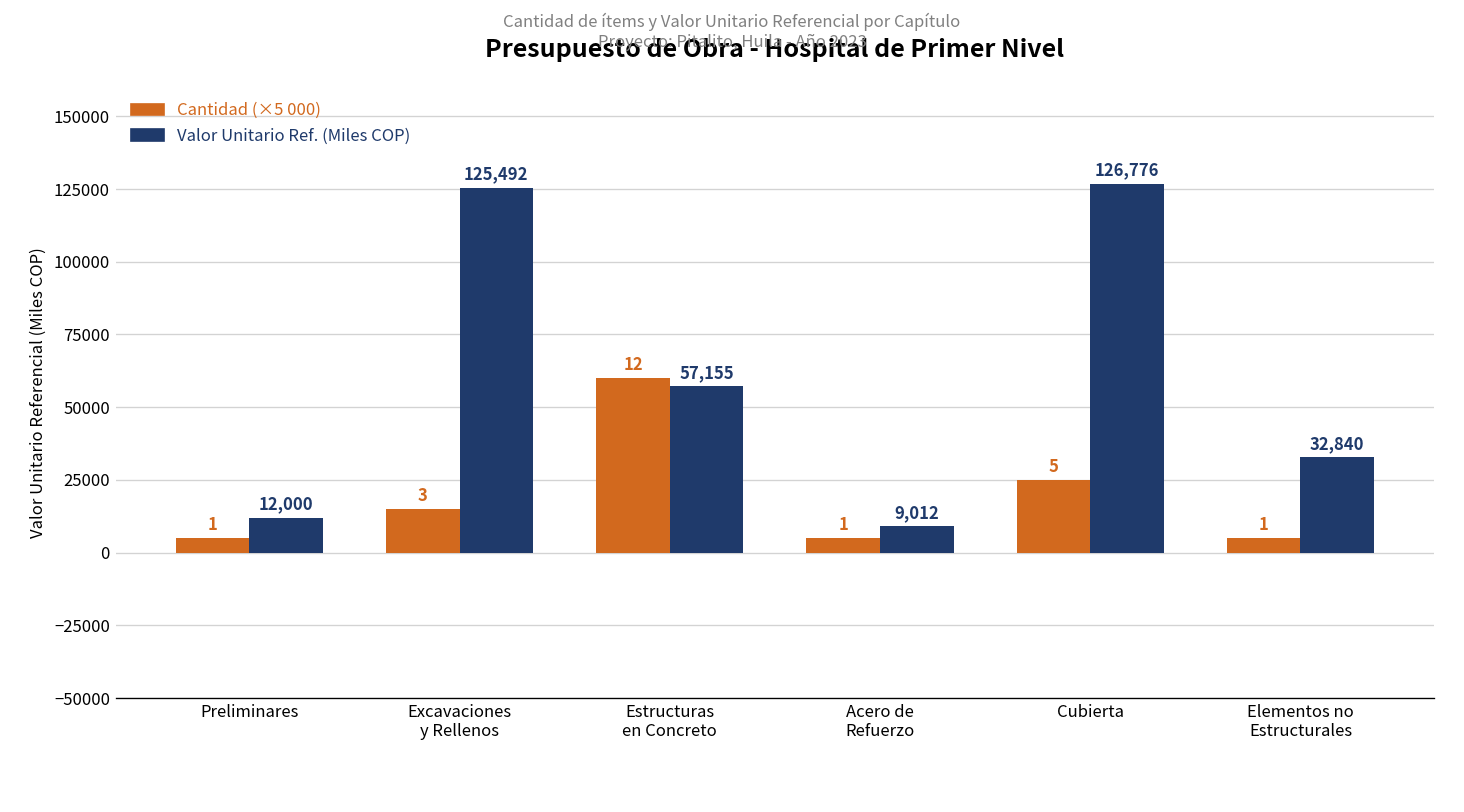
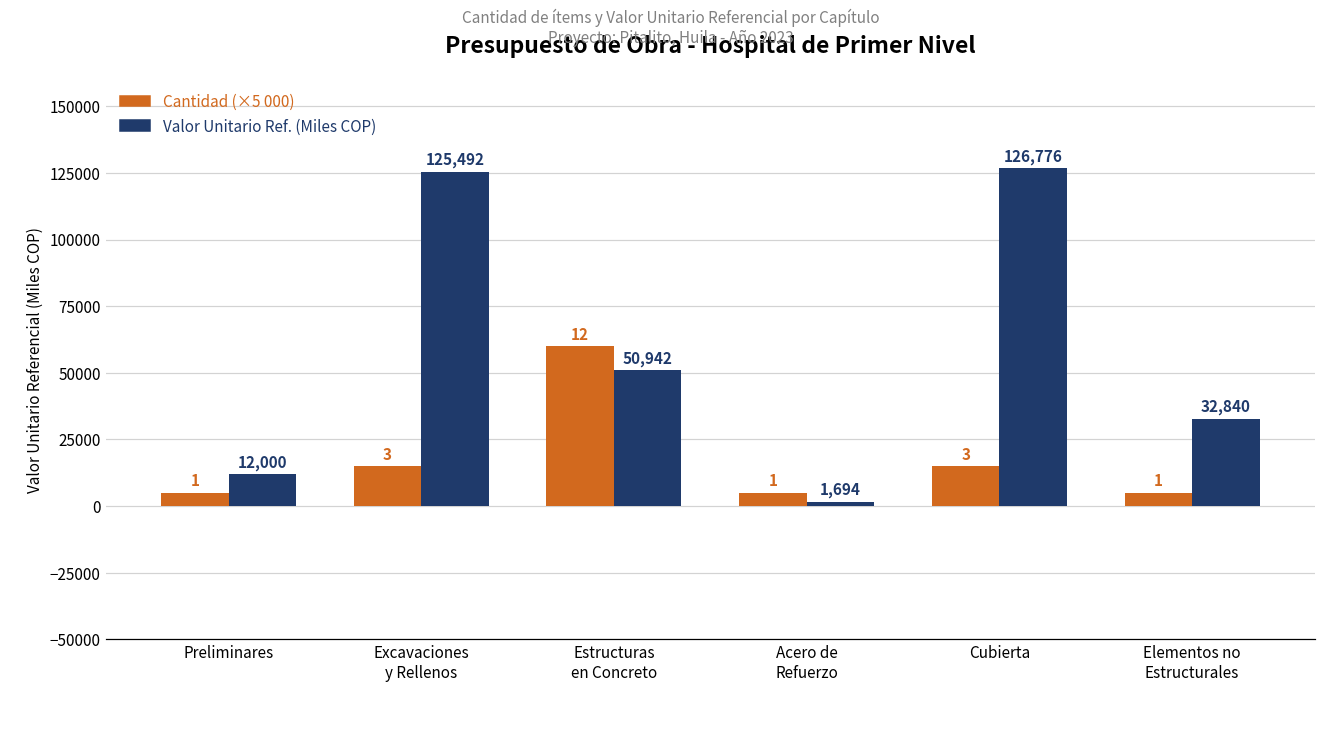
Valor Unitario Ref. (Miles COP), Estructuras en Concreto: 57,155 -> 50,942
Valor Unitario Ref. (Miles COP), Acero de Refuerzo: 9,012 -> 1,694
Cantidad (×5 000), Cubierta: 5 -> 3
